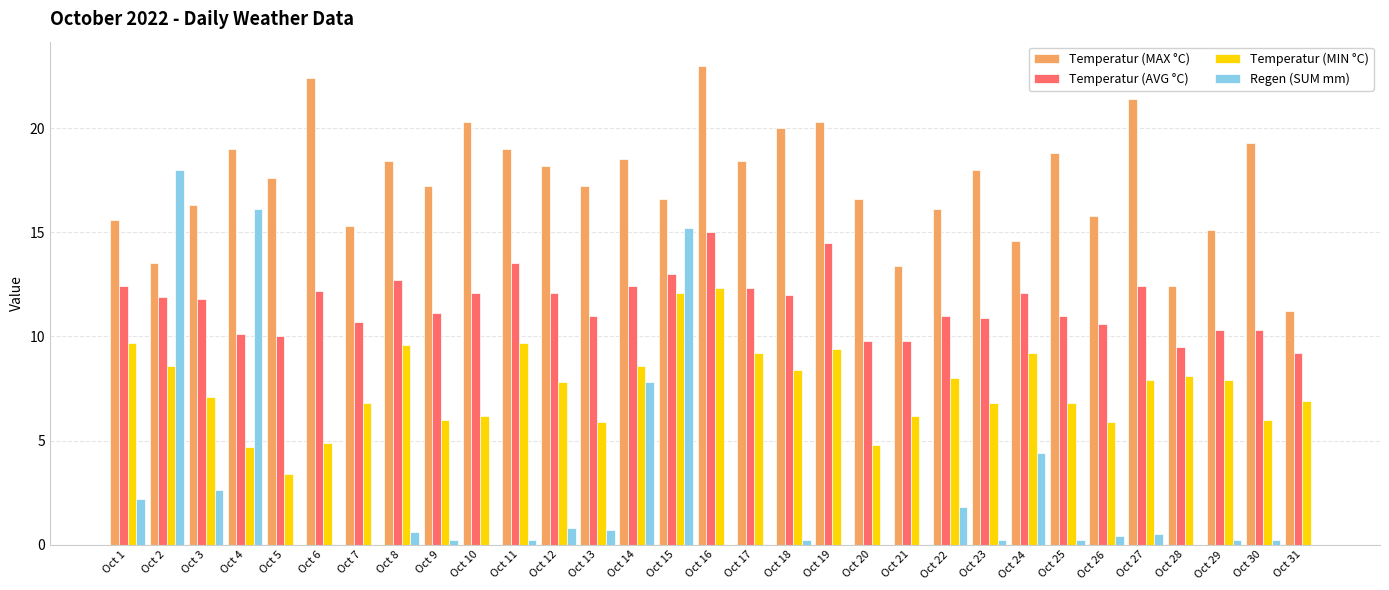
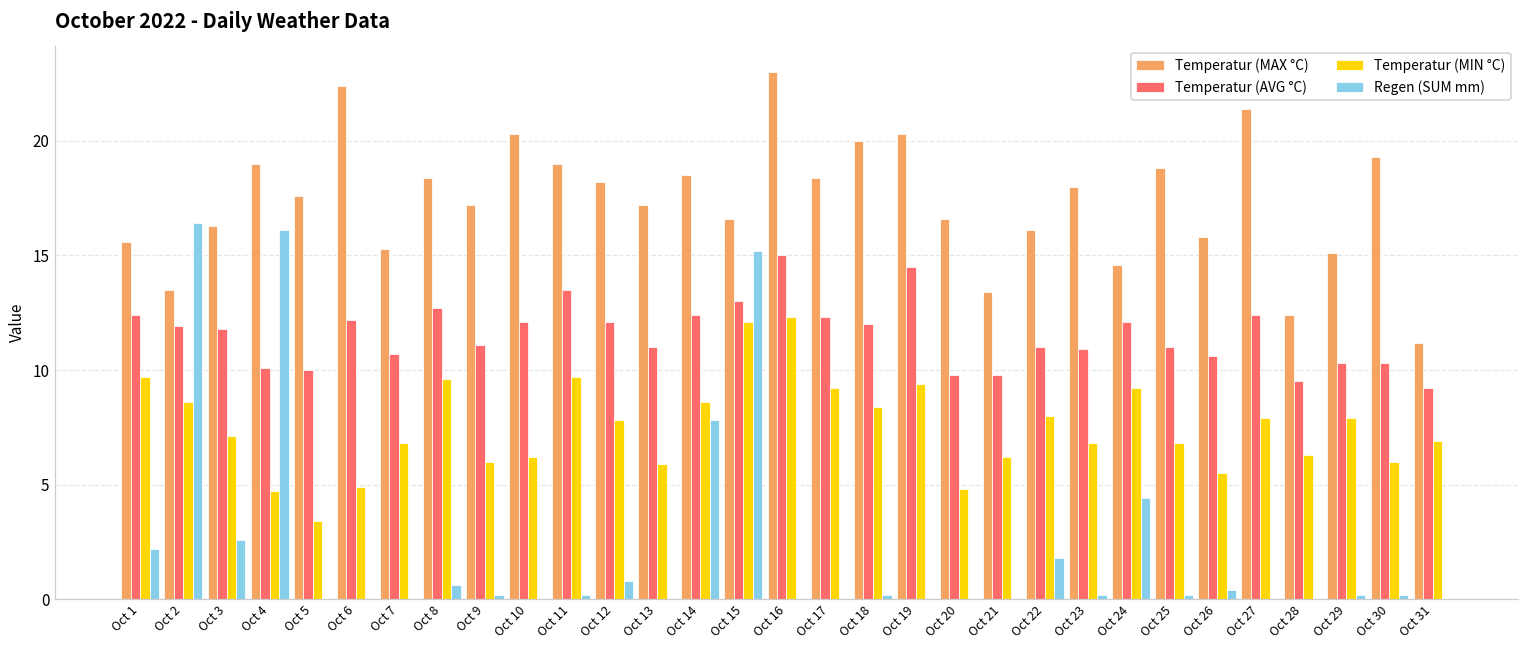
Regen (SUM mm), Oct 2: 18.0 -> 16.4
Regen (SUM mm), Oct 13: 0.7 -> 0.0
Temperatur (MIN °C), Oct 26: 5.9 -> 5.5
Regen (SUM mm), Oct 27: 0.5 -> 0.0
Temperatur (MIN °C), Oct 28: 8.1 -> 6.3
